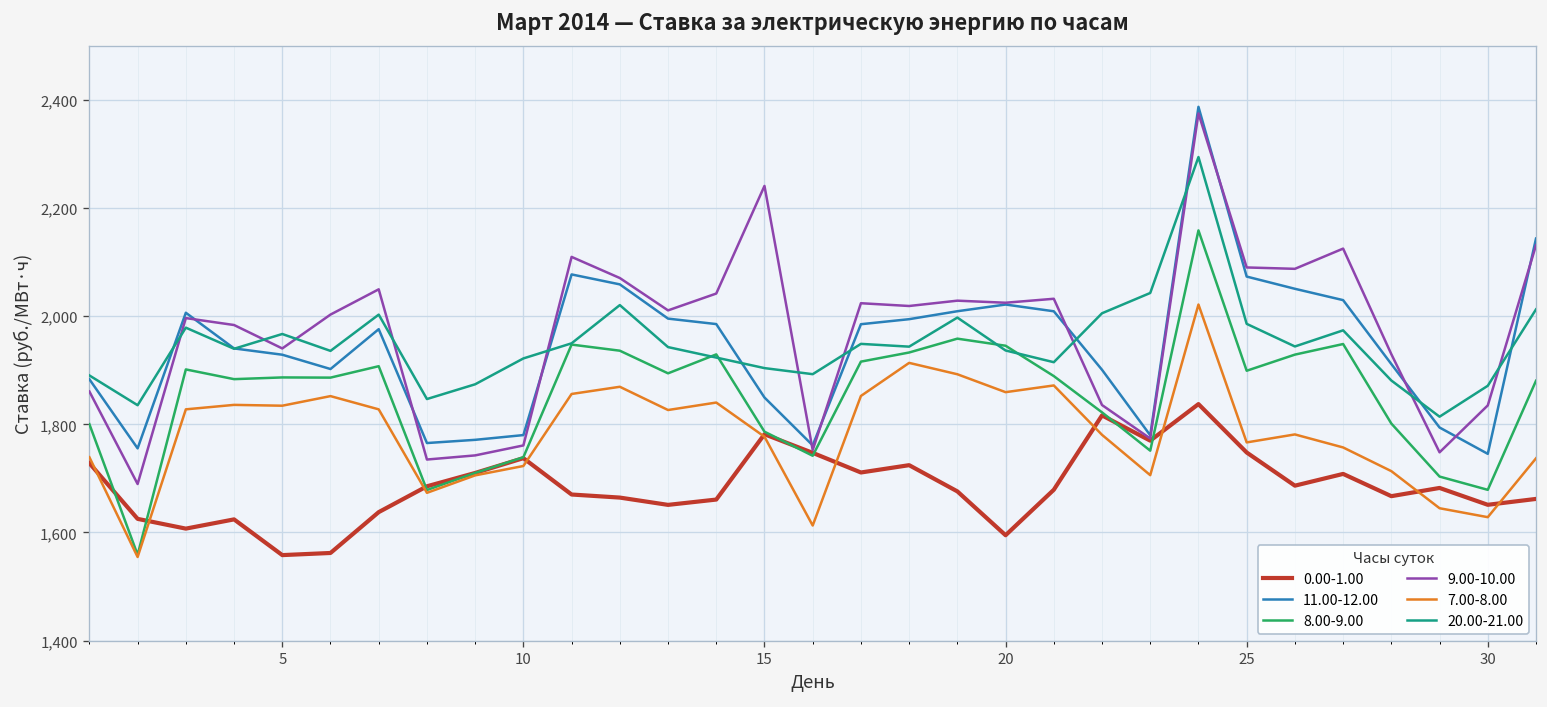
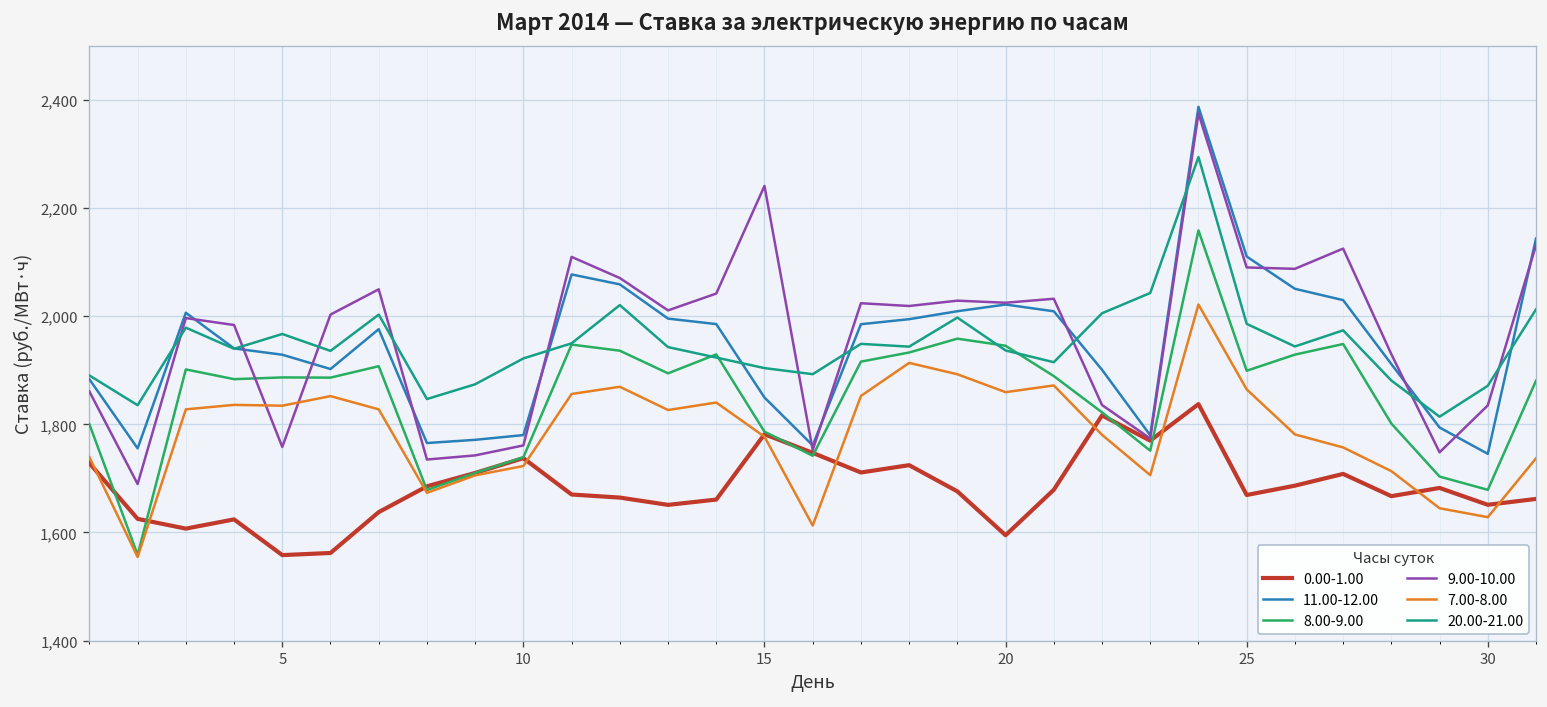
9.00-10.00, 5: 1,940 -> 1,760
0.00-1.00, 25: 1,750 -> 1,670
11.00-12.00, 25: 2,070 -> 2,110
7.00-8.00, 25: 1,770 -> 1,860
